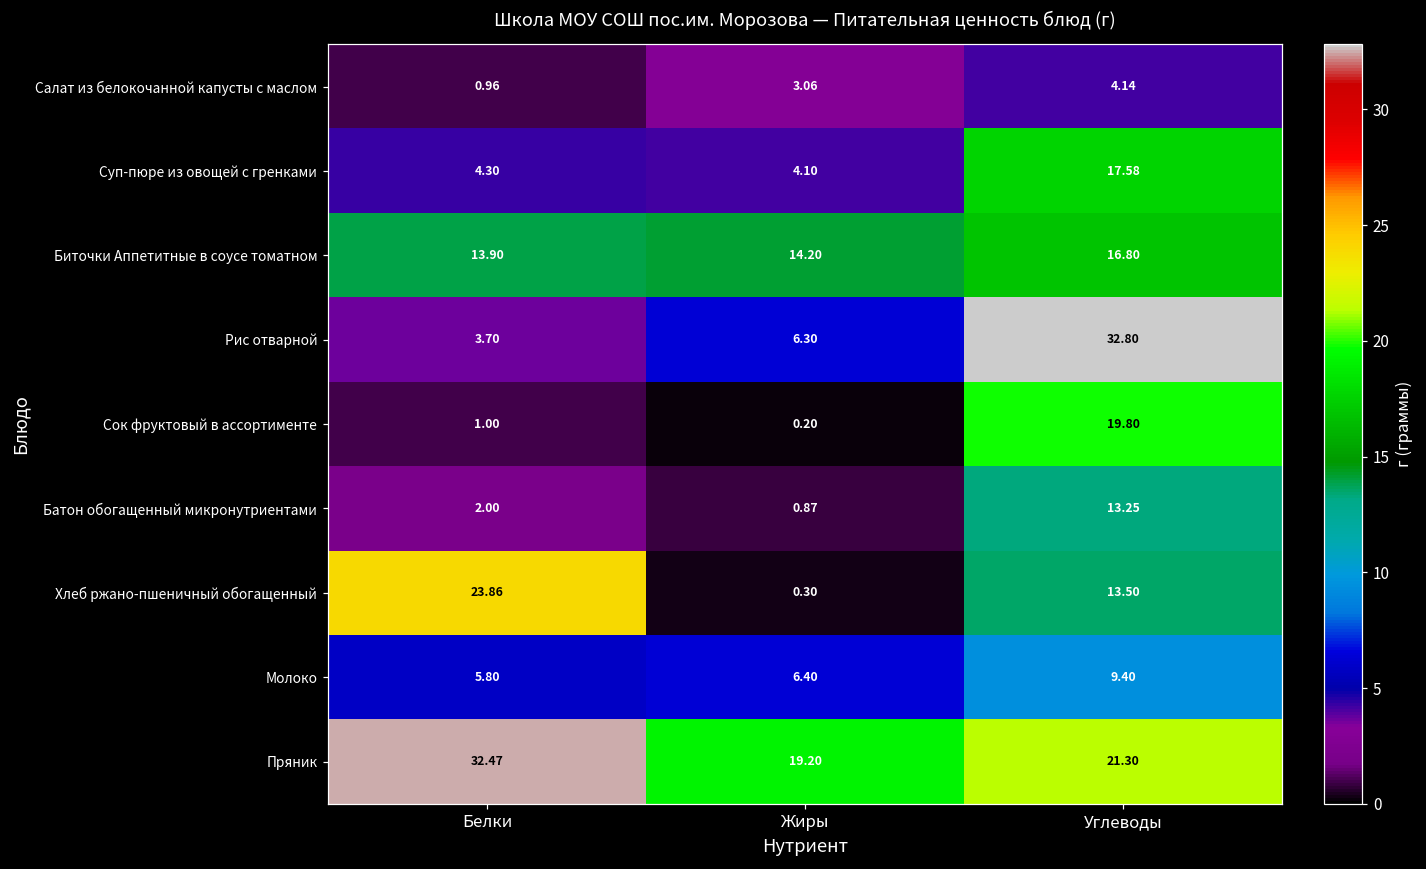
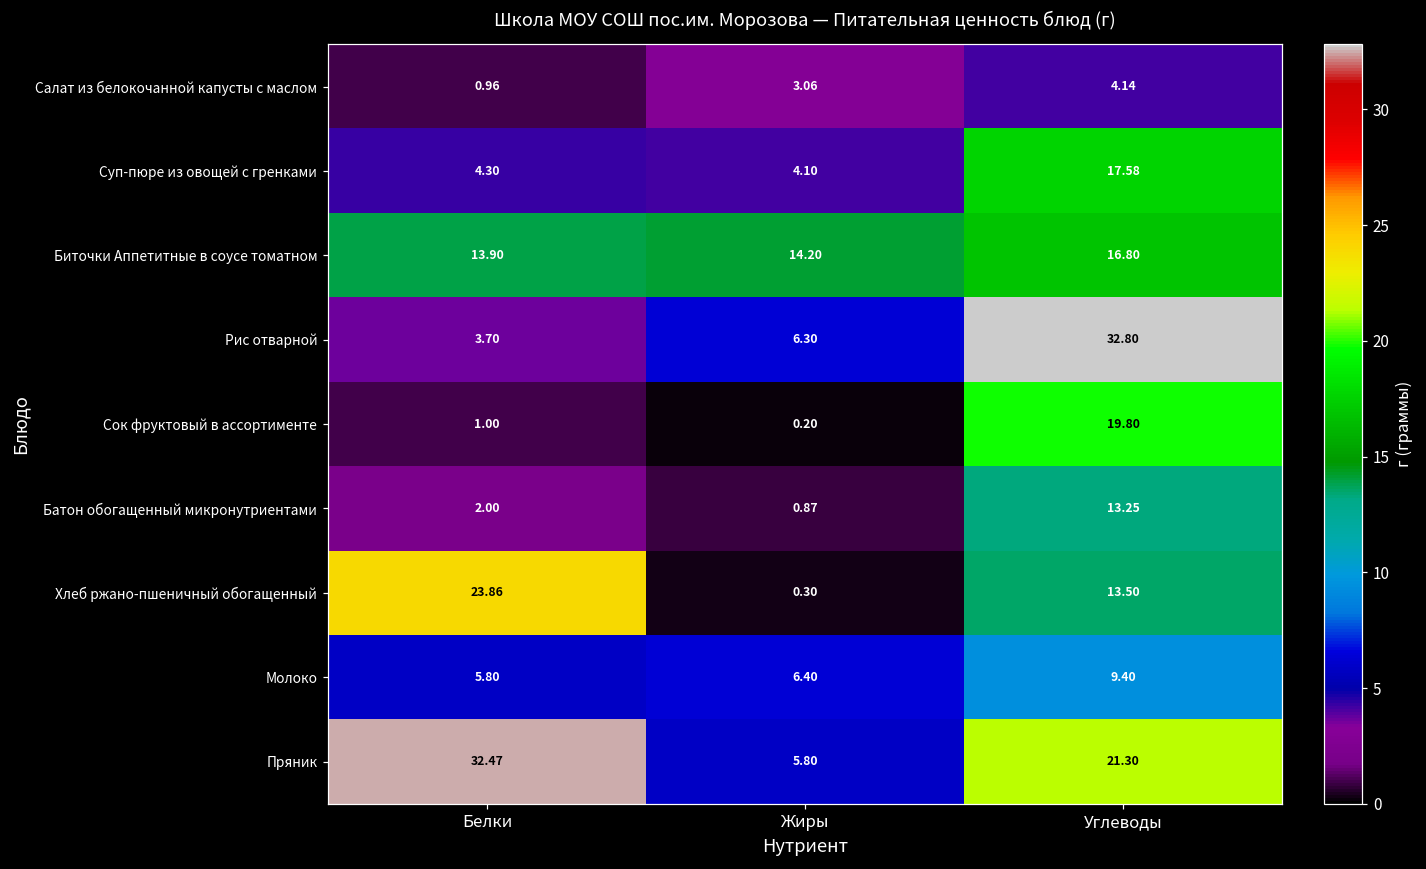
Пряник, Жиры: 19.20 -> 5.80
